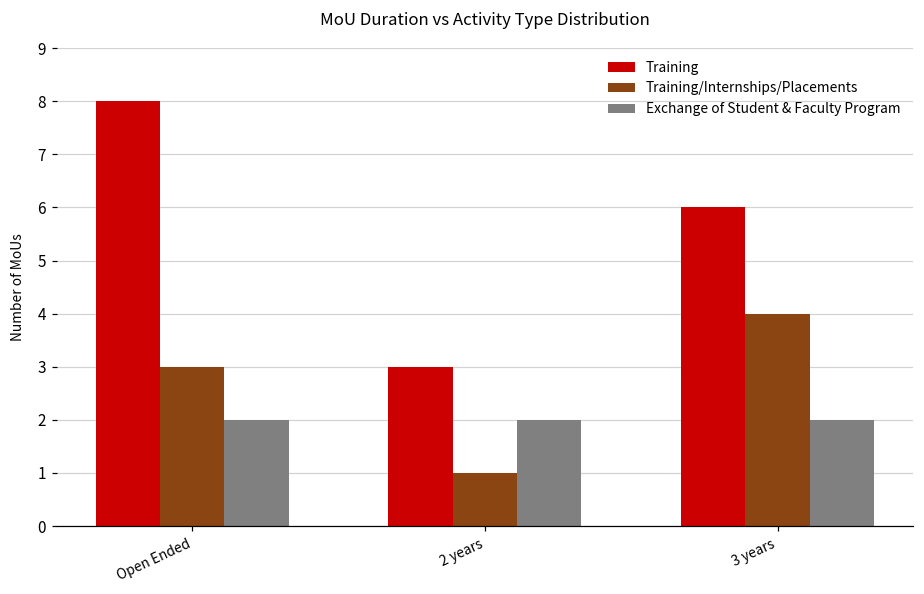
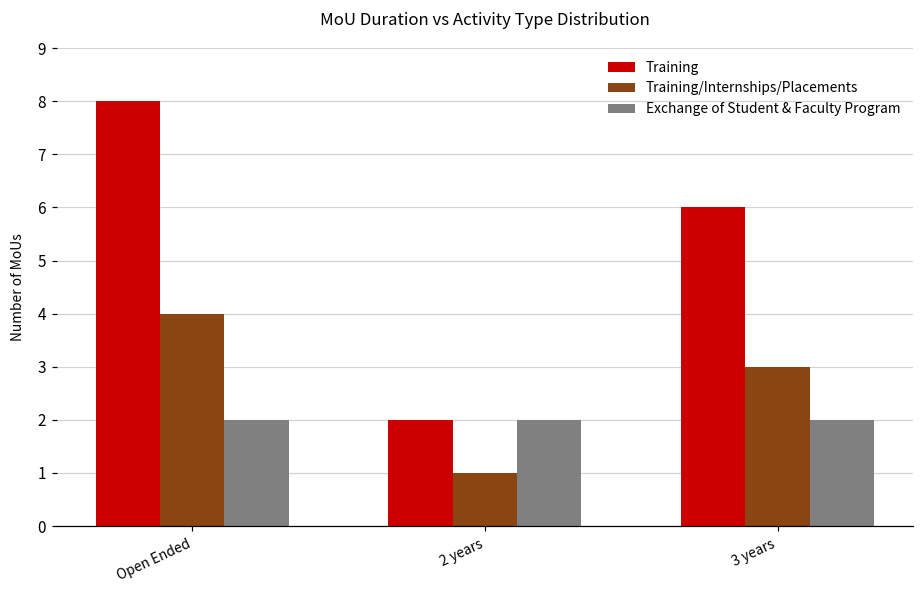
Training/Internships/Placements, Open Ended: 3 -> 4
Training, 2 years: 3 -> 2
Training/Internships/Placements, 3 years: 4 -> 3
